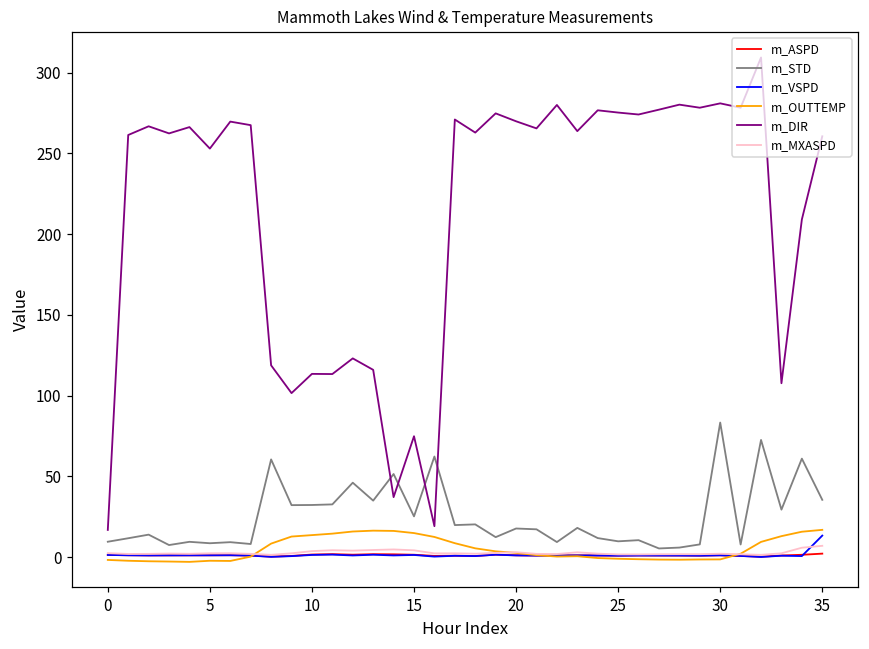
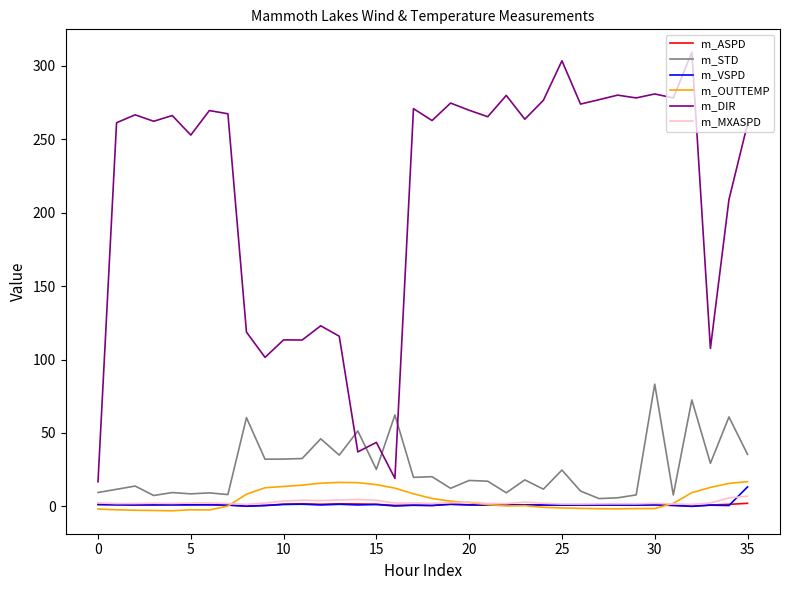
m_DIR, 15: 75 -> 44
m_STD, 25: 10 -> 25
m_DIR, 25: 275 -> 304
